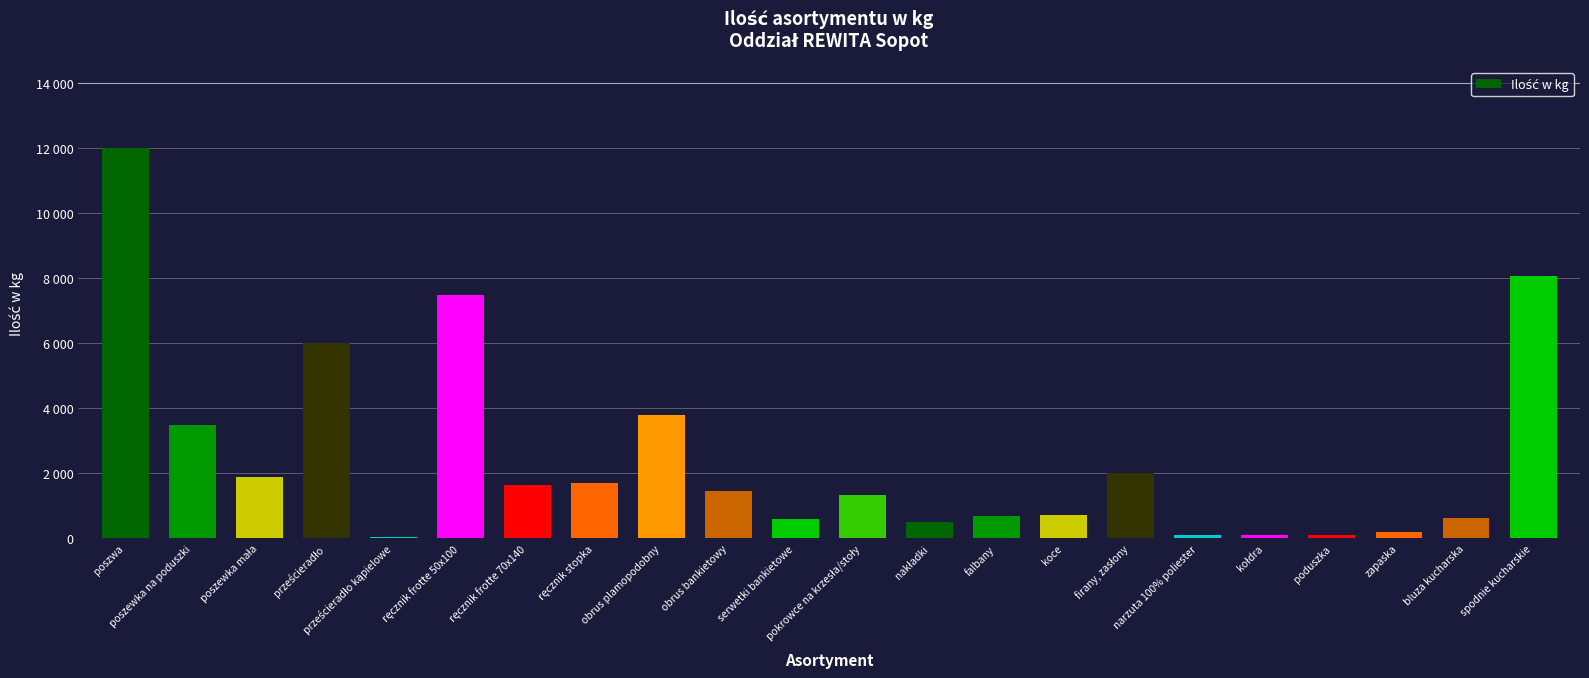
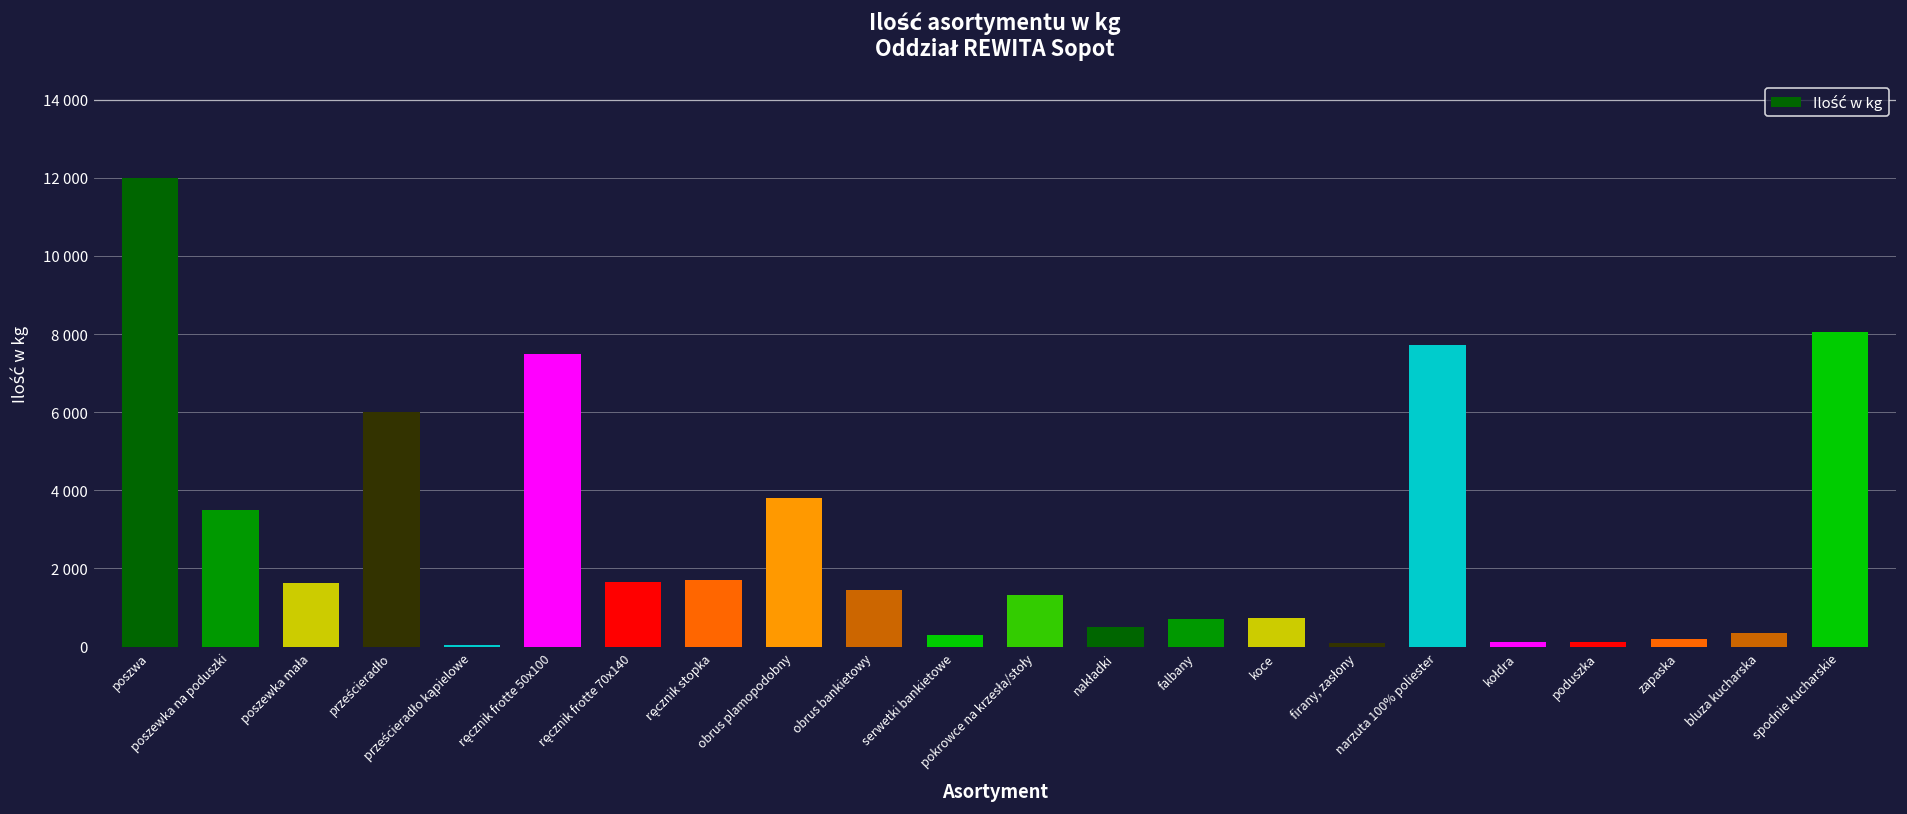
poszewka mała: 1900 -> 1600
serwetki bankietowe: 600 -> 300
firany, zasłony: 2000 -> 100
narzuta 100% poliester: 100 -> 7700
bluza kucharska: 600 -> 400
